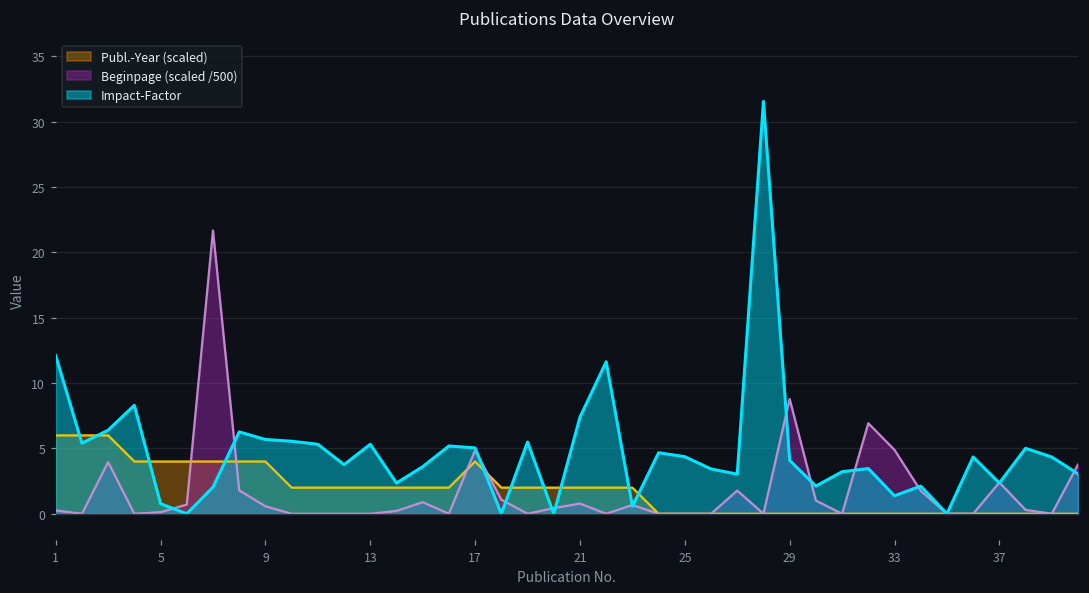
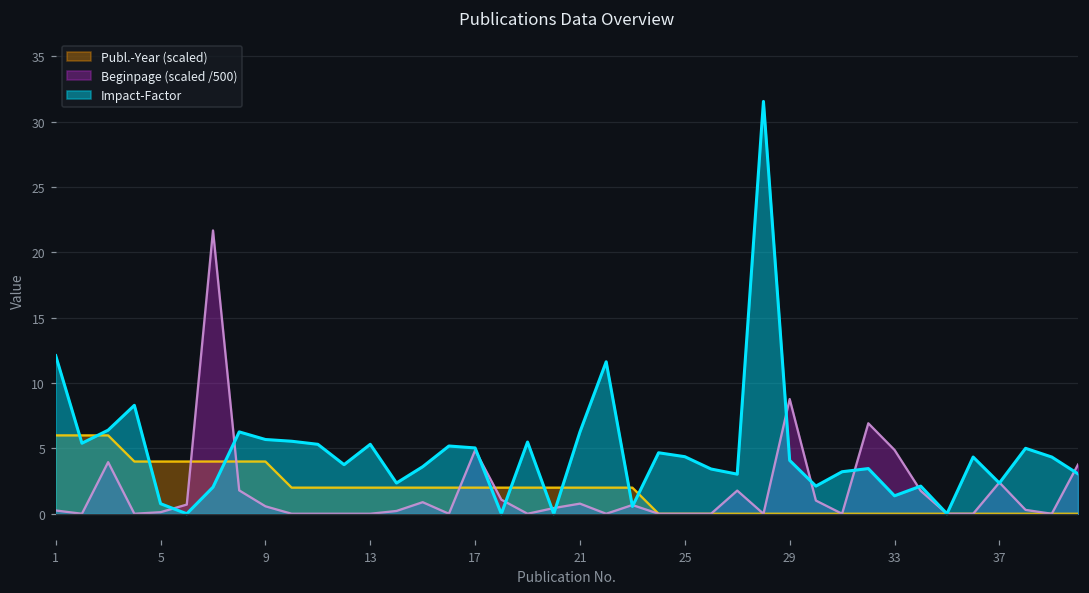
Publ.-Year (scaled), 17: 4.0 -> 2.0
Impact-Factor, 21: 7.4 -> 6.3
